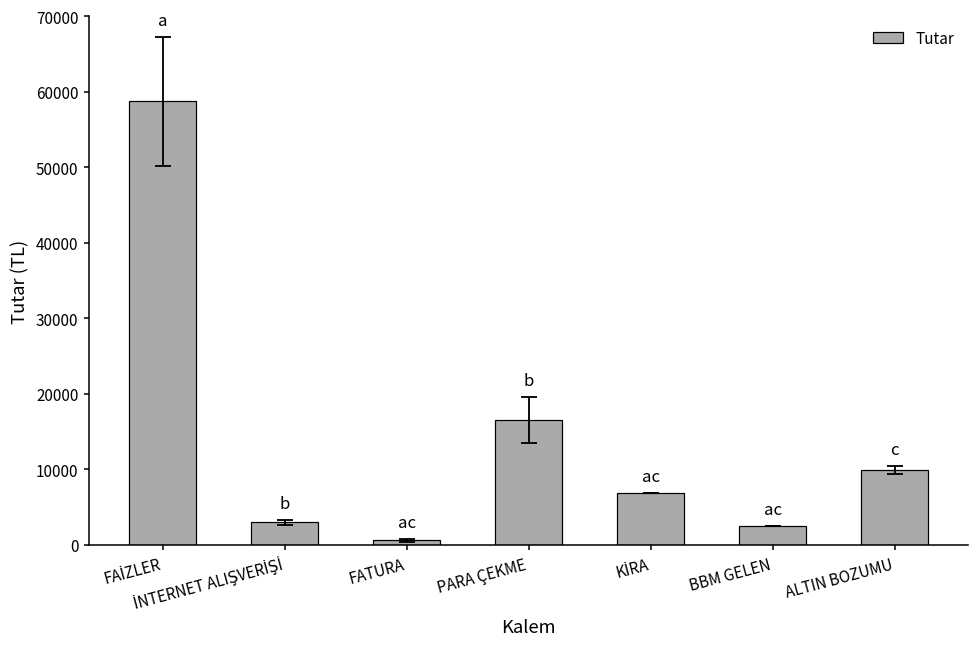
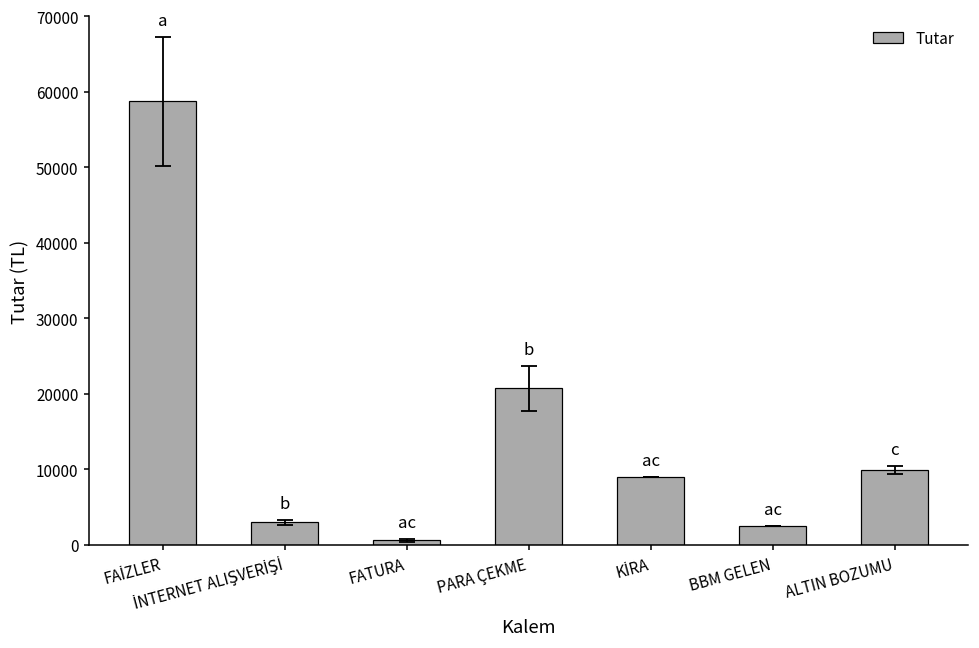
Tutar, PARA ÇEKME: 17000 -> 21000
Tutar, KİRA: 7000 -> 9000
